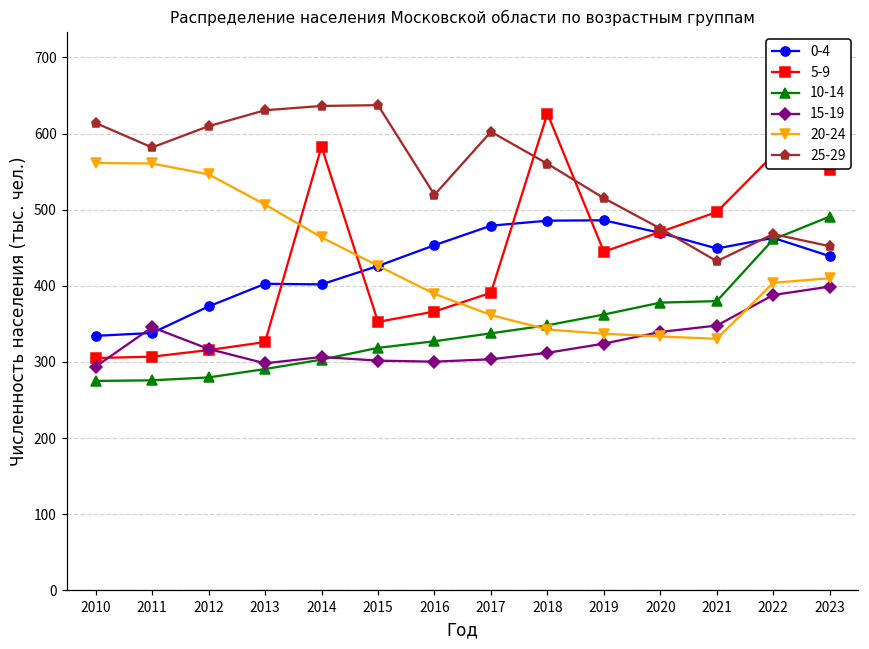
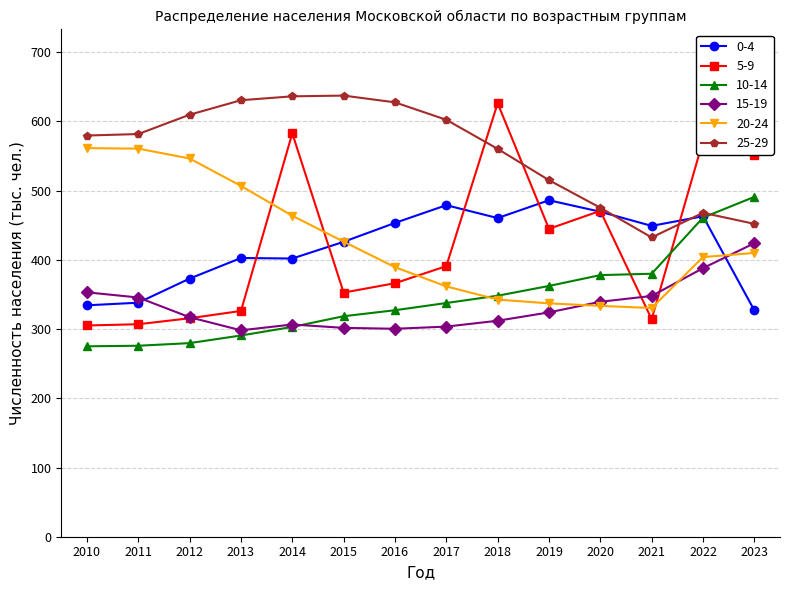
15-19, 2010: 290 -> 350
25-29, 2010: 610 -> 580
25-29, 2016: 520 -> 630
0-4, 2018: 490 -> 460
5-9, 2021: 500 -> 310
0-4, 2023: 440 -> 330
15-19, 2023: 400 -> 420
